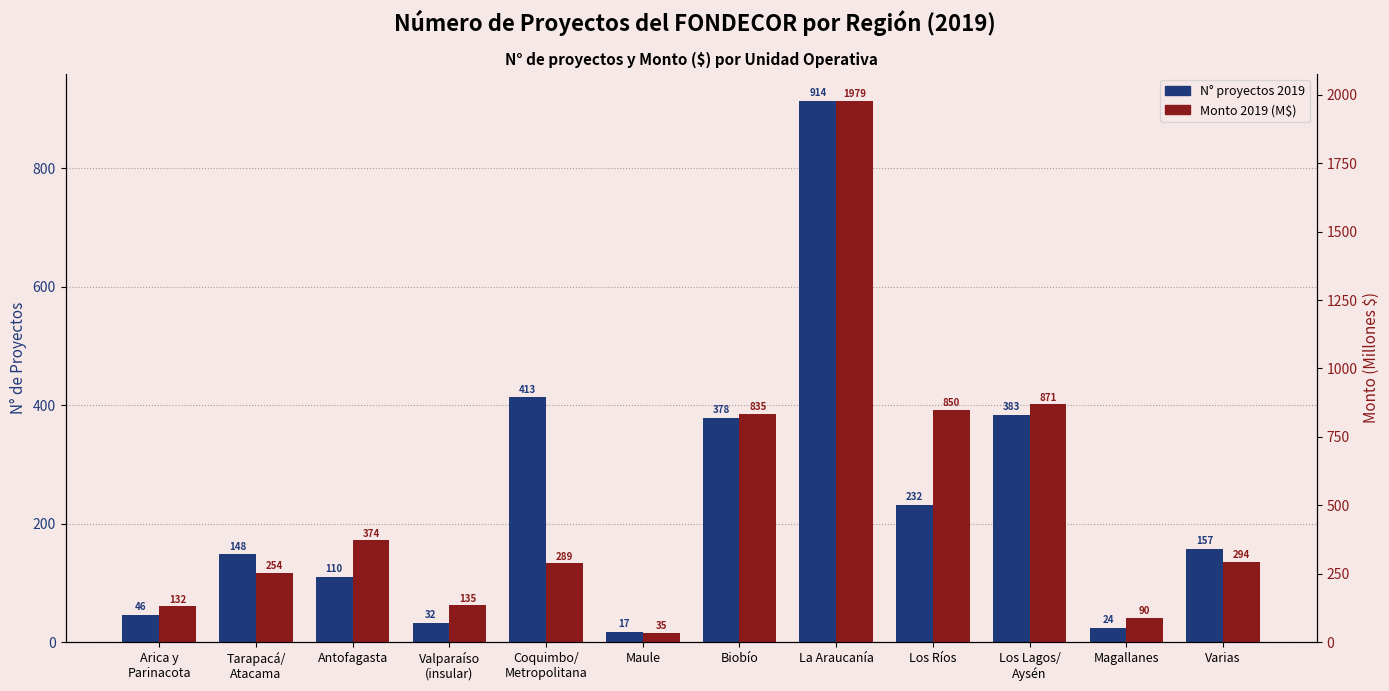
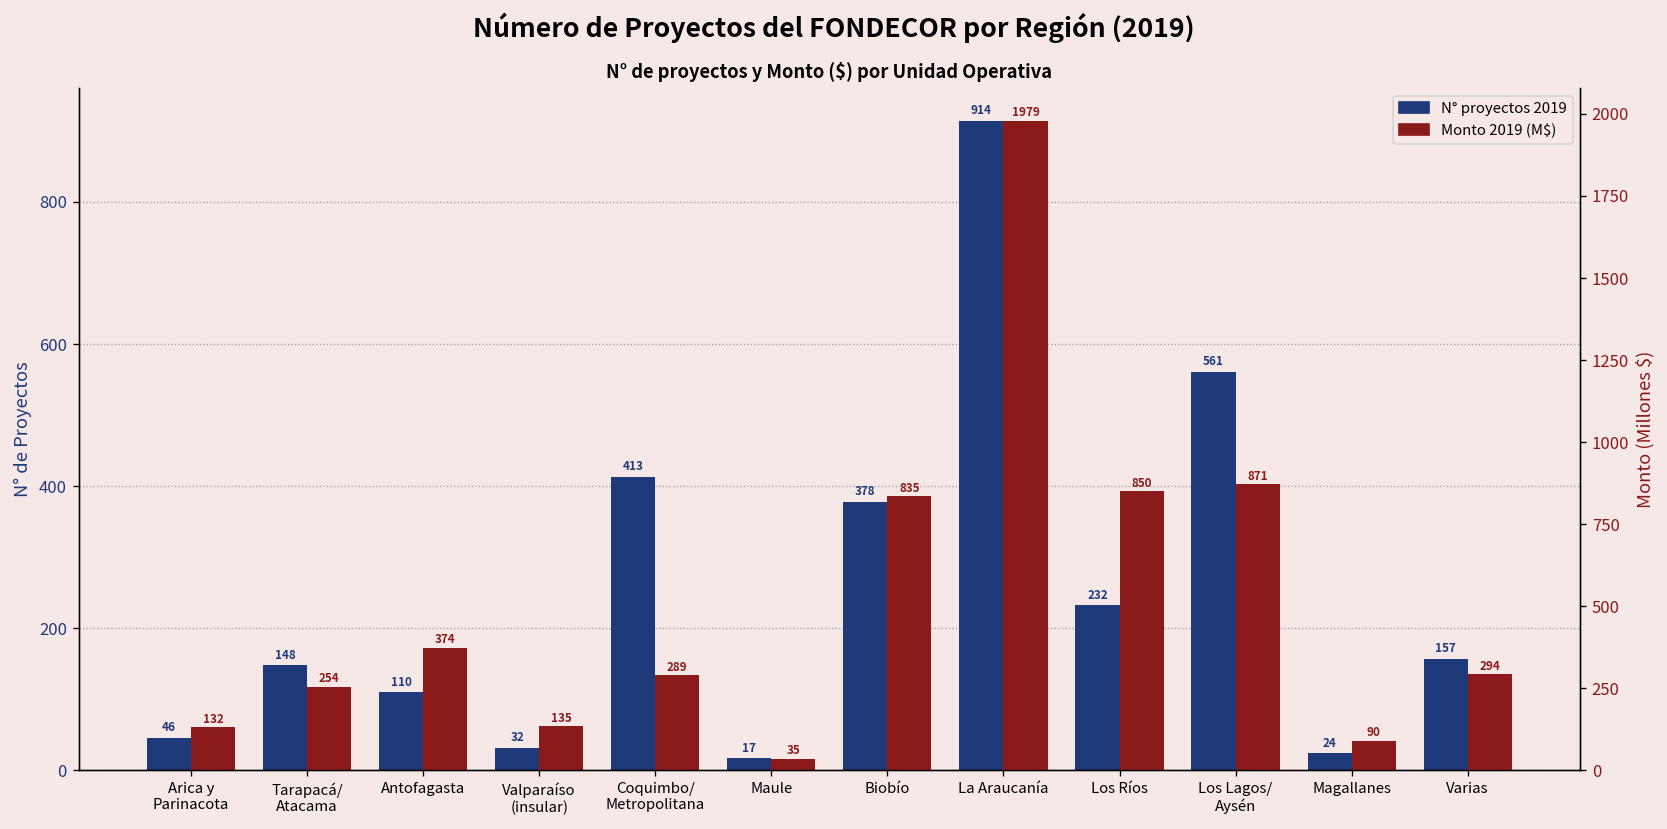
N° proyectos 2019, Los Lagos/ Aysén: 383 -> 561
